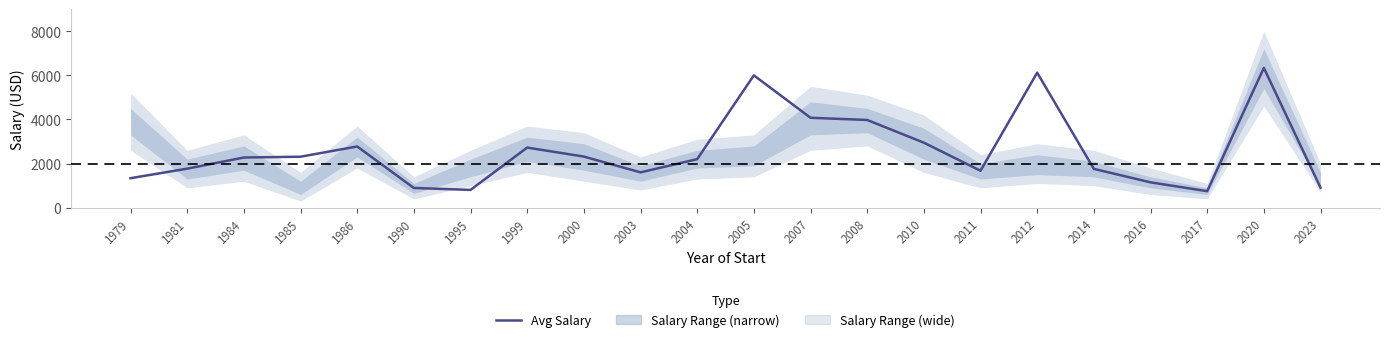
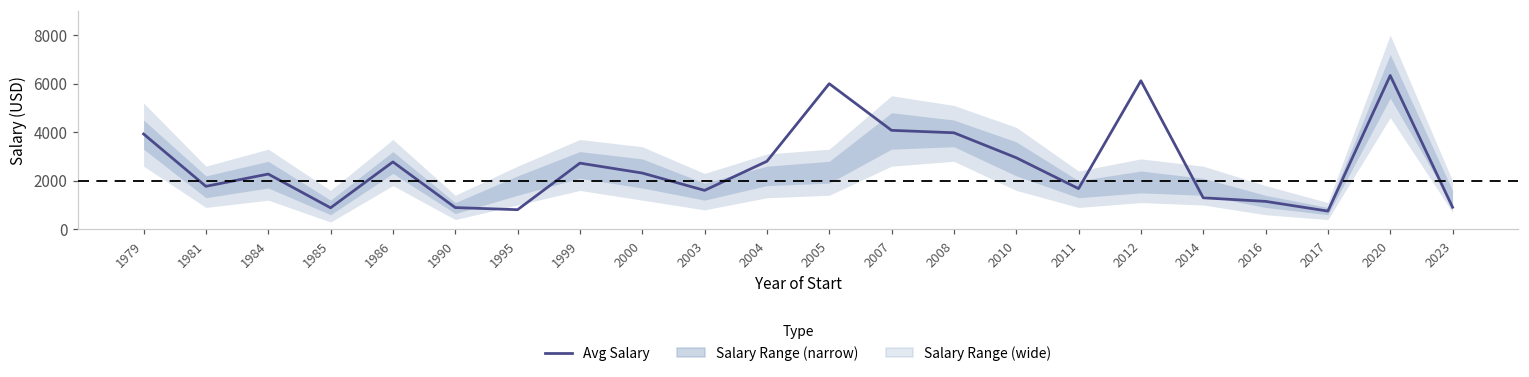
Avg Salary, 1979: 1300 -> 3900
Avg Salary, 1985: 2300 -> 900
Avg Salary, 2004: 2200 -> 2800
Avg Salary, 2014: 1800 -> 1300
